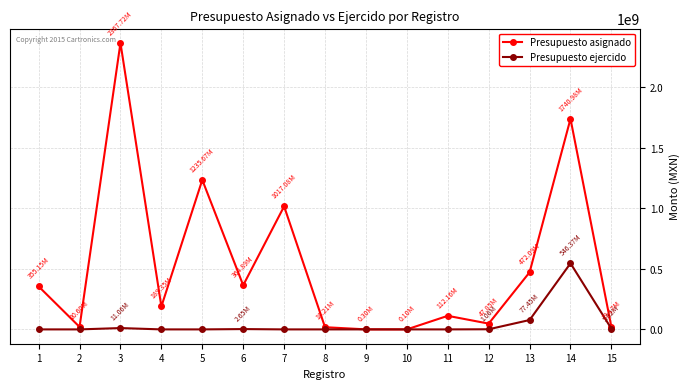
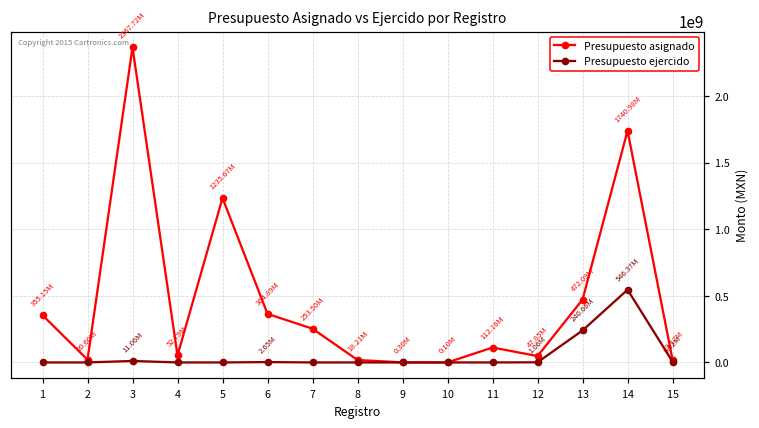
Presupuesto asignado, 4: 189.35M -> 52.79M
Presupuesto asignado, 7: 1017.08M -> 253.50M
Presupuesto ejercido, 13: 77.45M -> 240.66M
